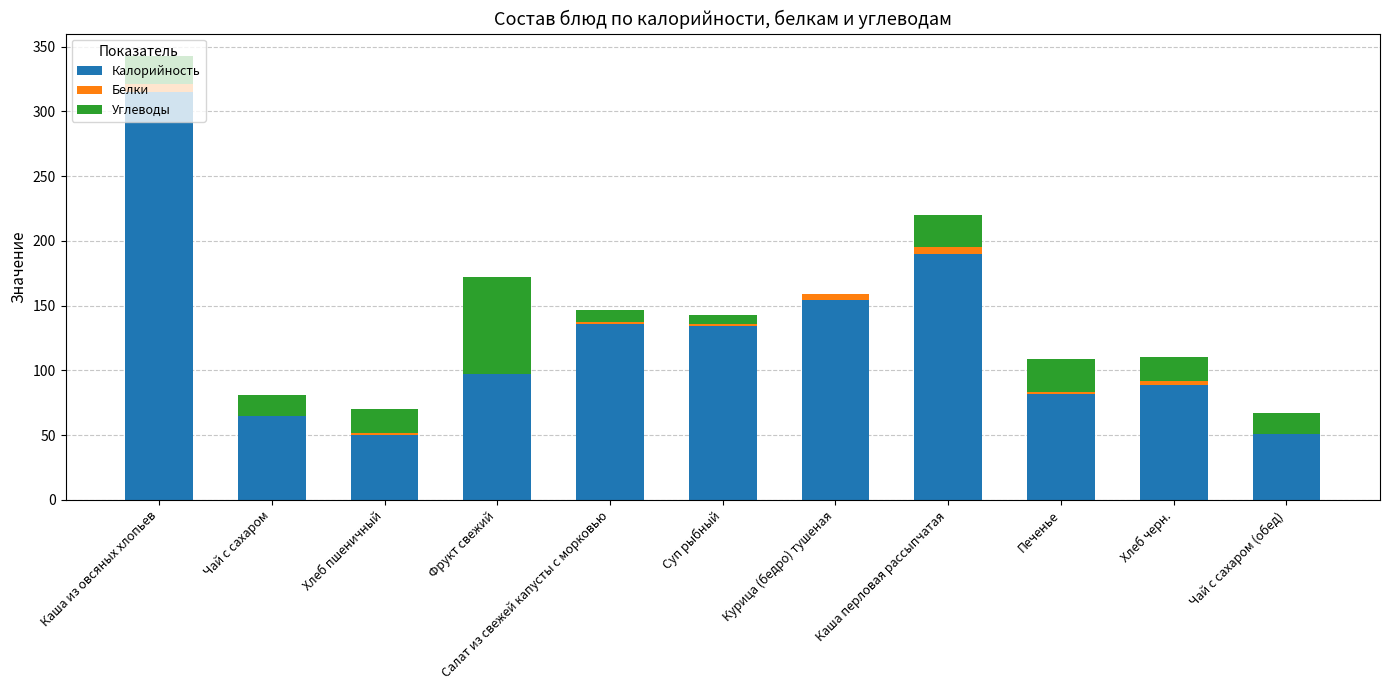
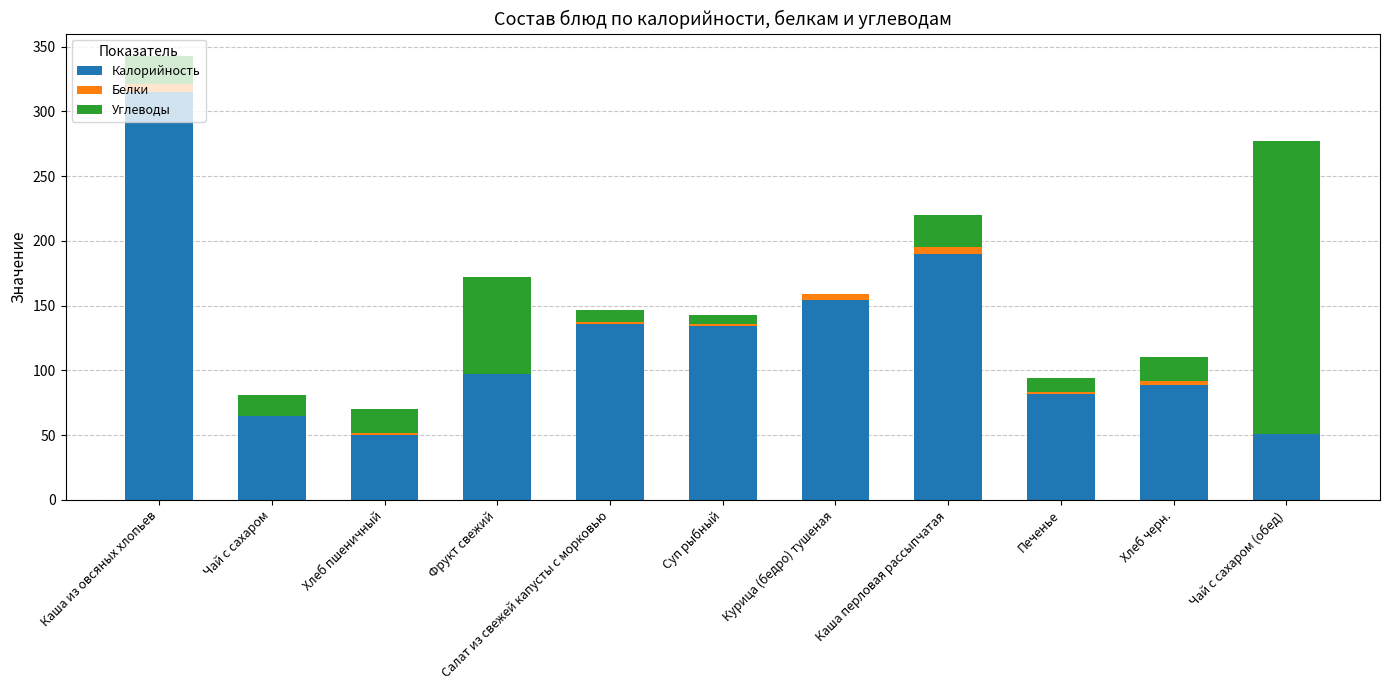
Углеводы, Печенье: 26 -> 11
Углеводы, Чай с сахаром (обед): 16 -> 226
